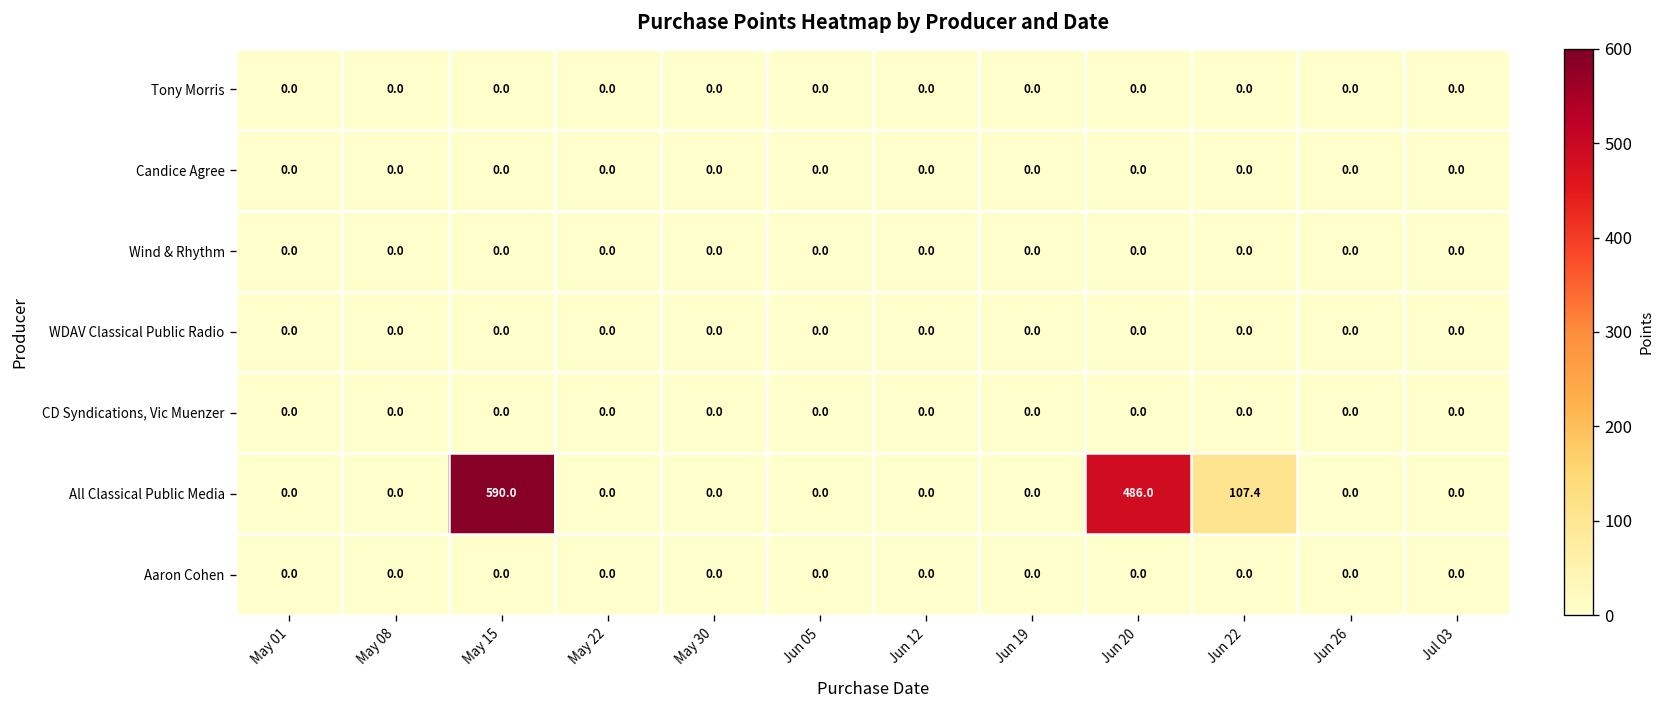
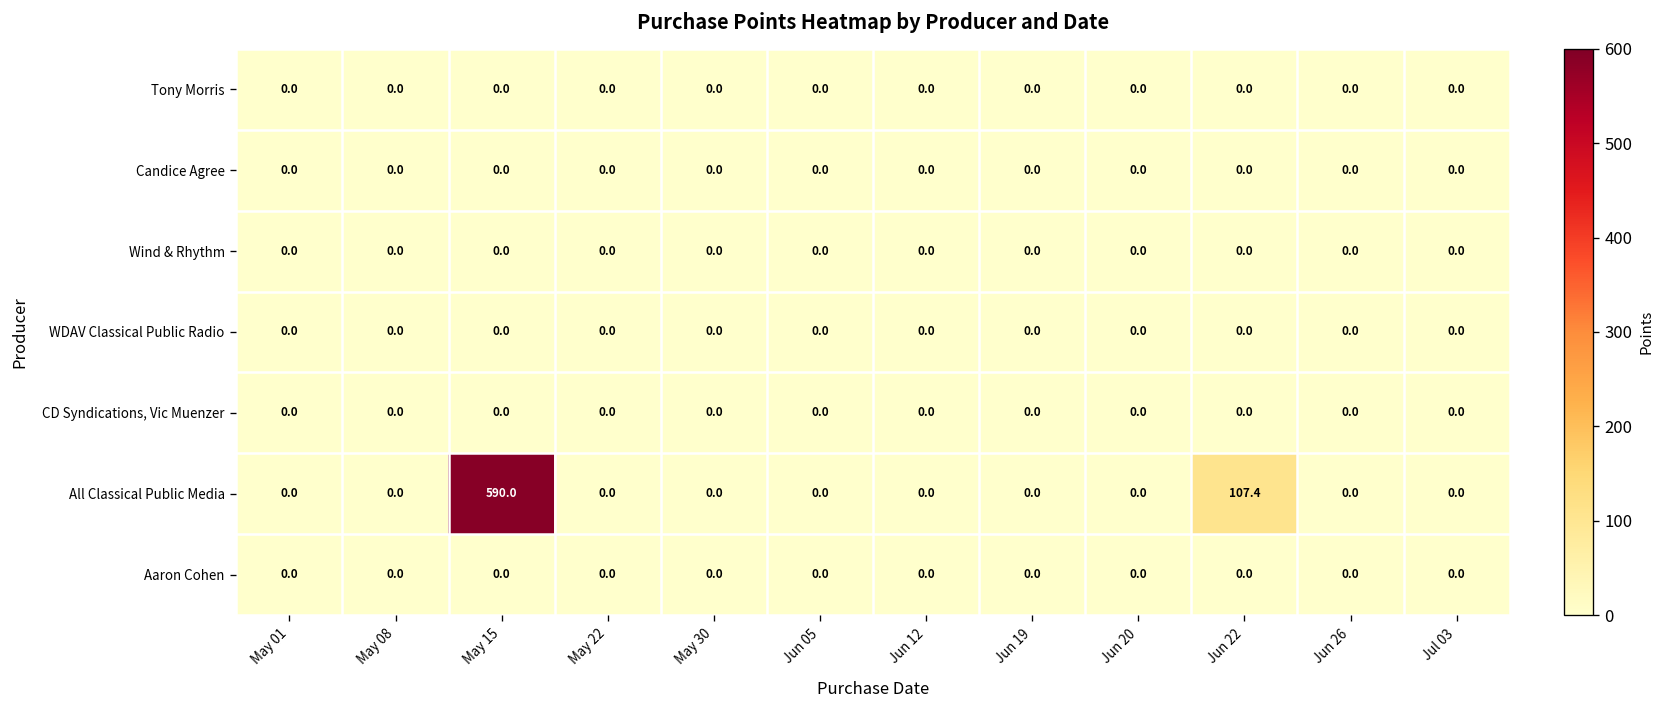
All Classical Public Media, Jun 20: 486.0 -> 0.0
